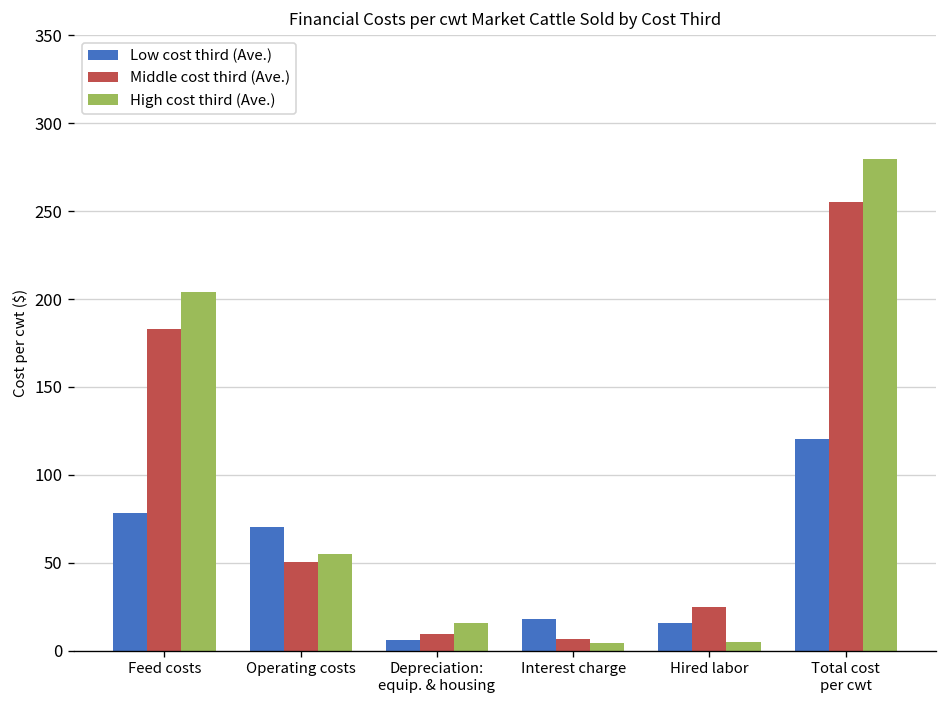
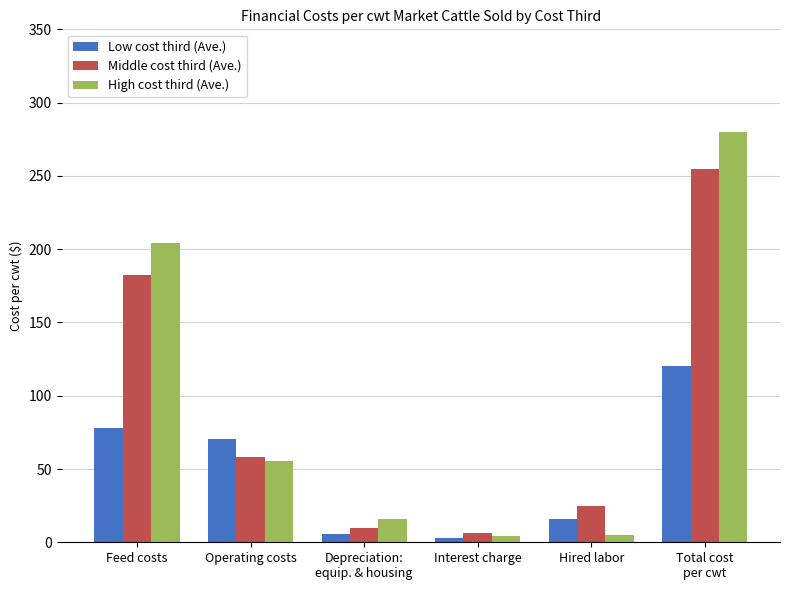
Middle cost third (Ave.), Operating costs: 50 -> 58
Low cost third (Ave.), Interest charge: 18 -> 3
